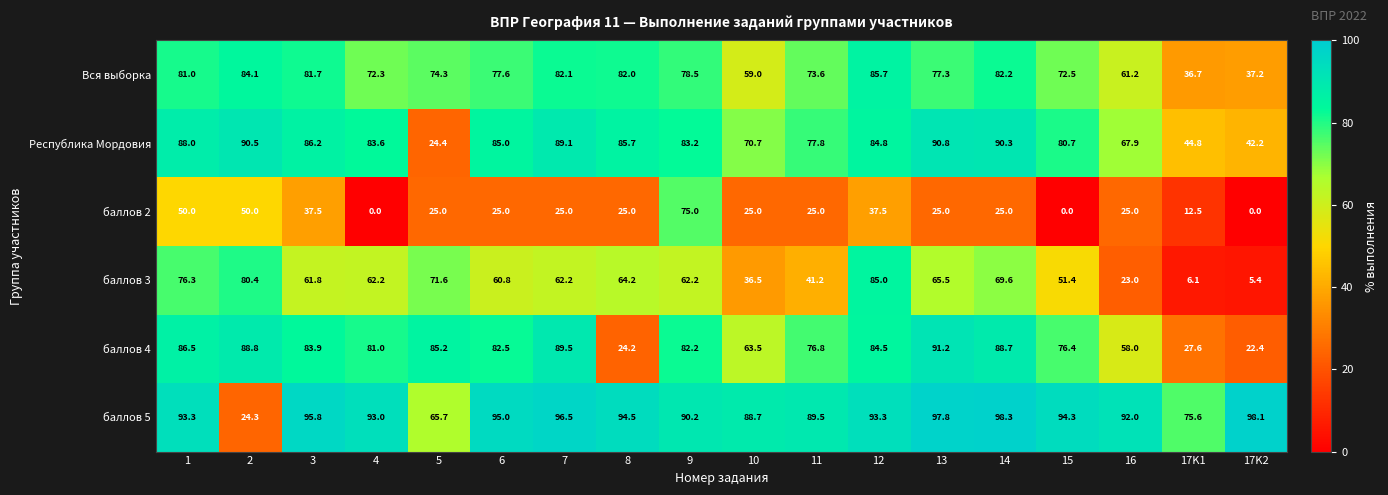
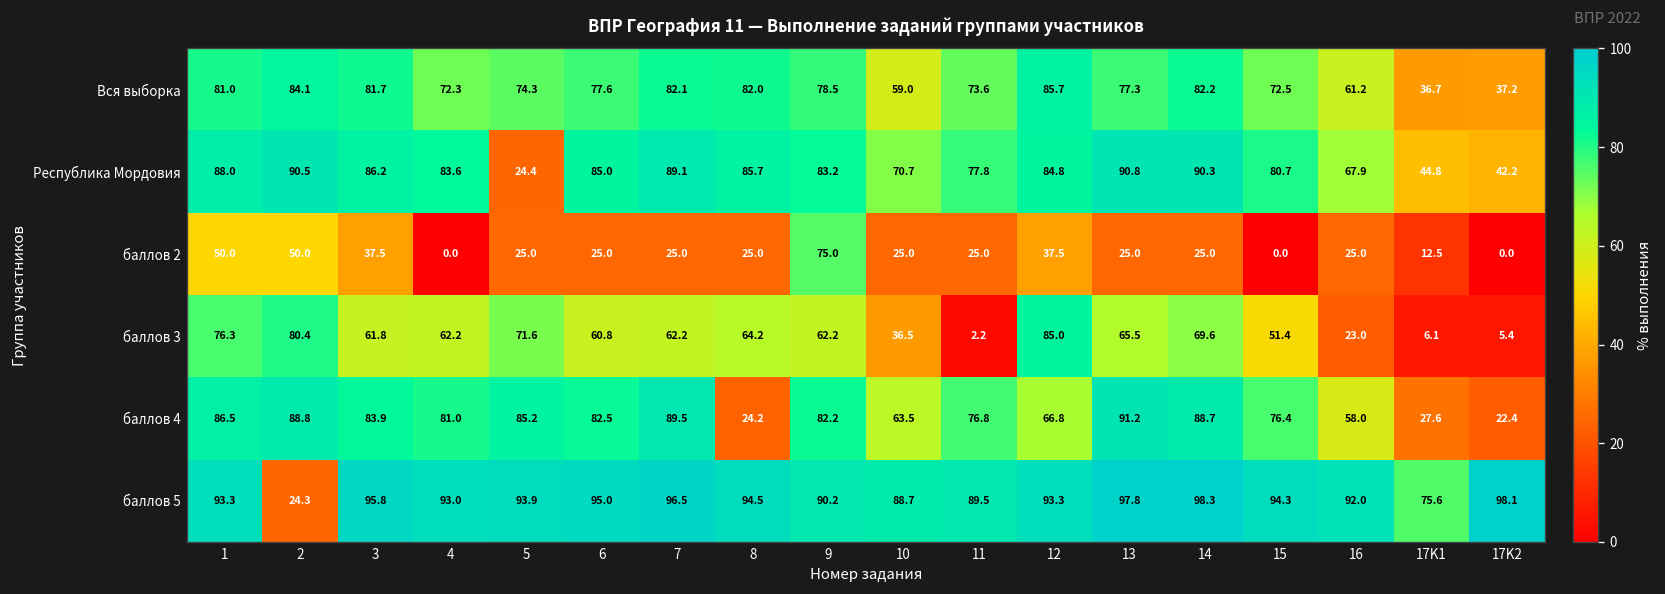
баллов 3, 11: 41.2 -> 2.2
баллов 4, 12: 84.5 -> 66.8
баллов 5, 5: 65.7 -> 93.9
